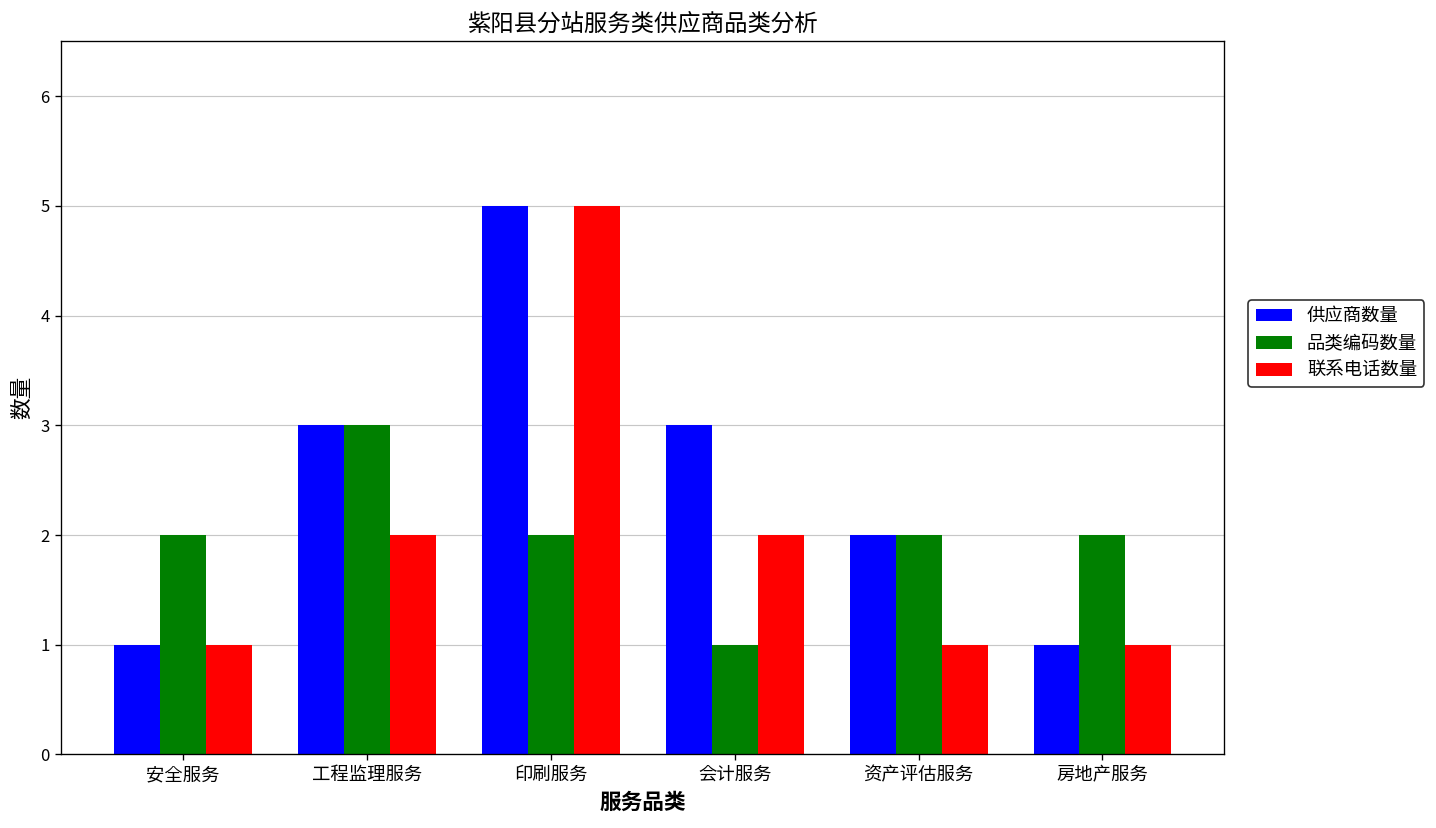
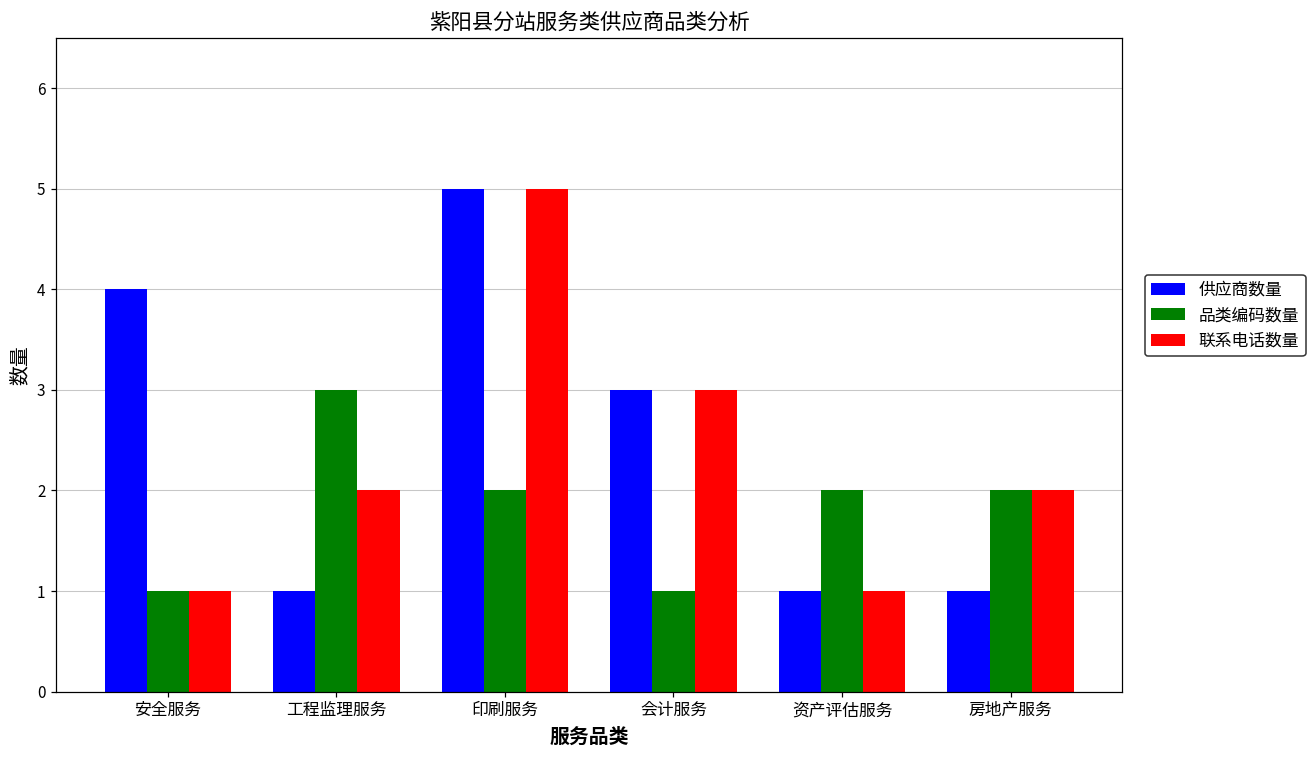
供应商数量, 安全服务: 1 -> 4
品类编码数量, 安全服务: 2 -> 1
供应商数量, 工程监理服务: 3 -> 1
联系电话数量, 会计服务: 2 -> 3
供应商数量, 资产评估服务: 2 -> 1
联系电话数量, 房地产服务: 1 -> 2
